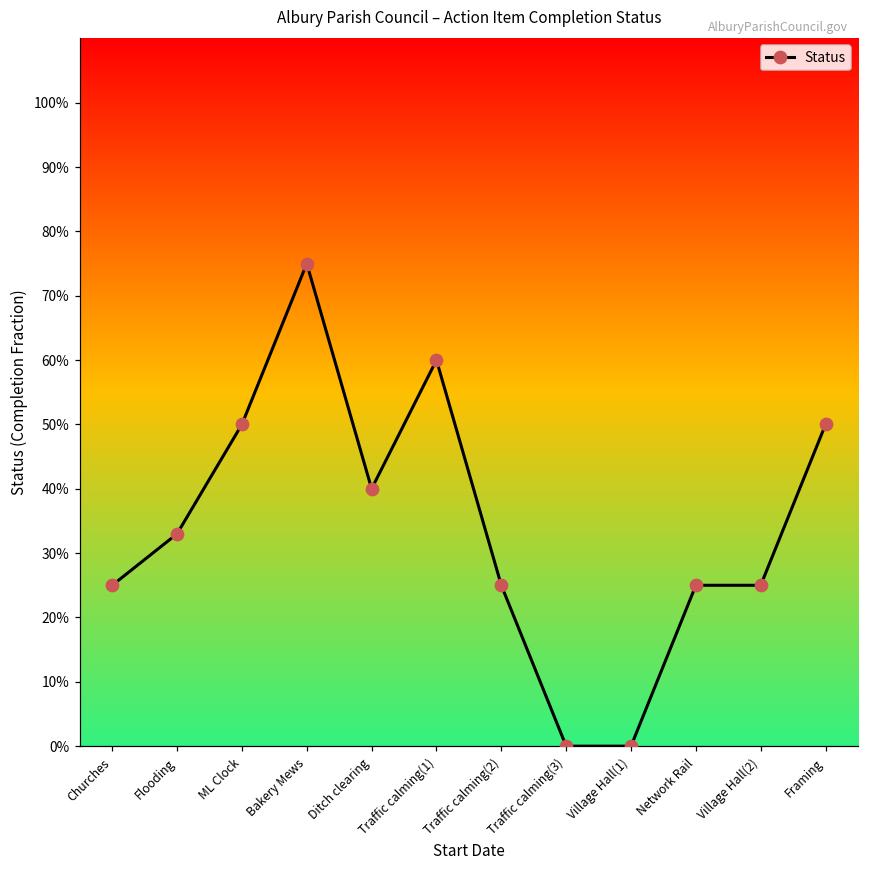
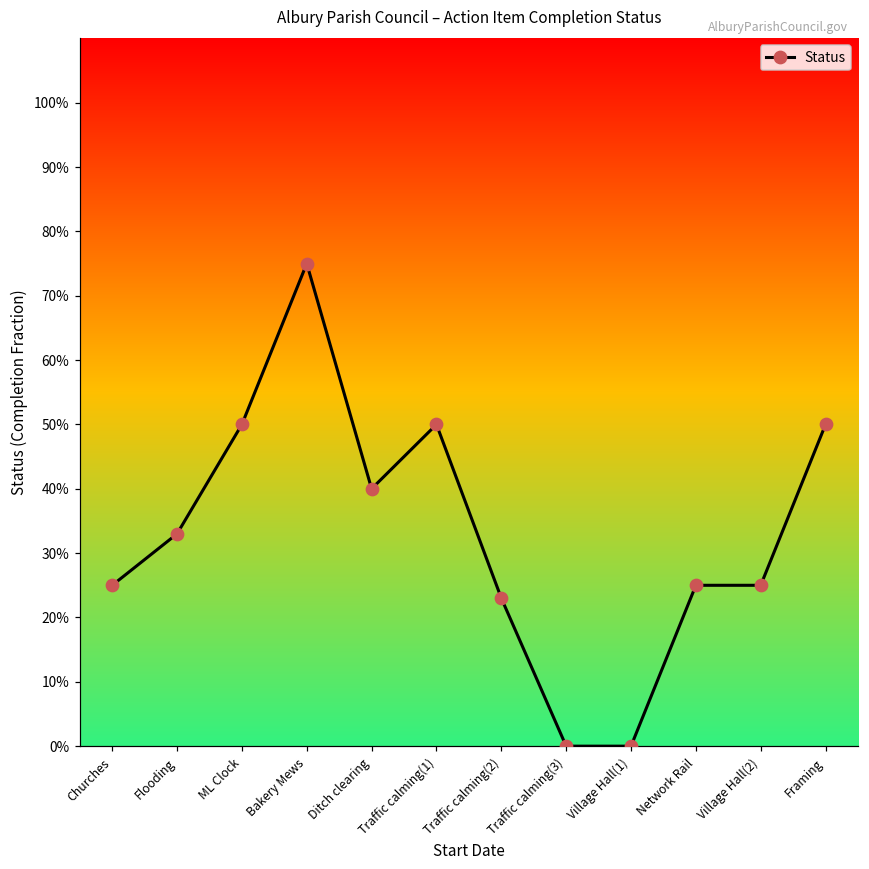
Traffic calming(1): 60% -> 50%
Traffic calming(2): 25% -> 23%
